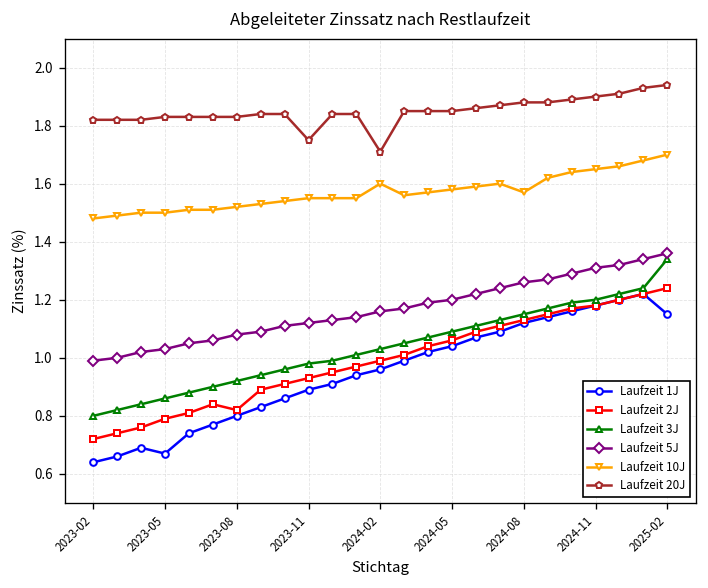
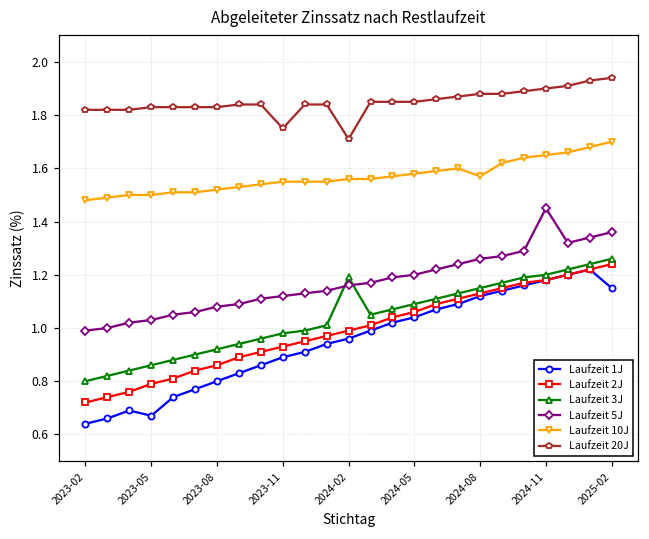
Laufzeit 2J, 2023-08: 0.82 -> 0.86
Laufzeit 3J, 2024-02: 1.03 -> 1.19
Laufzeit 10J, 2024-02: 1.60 -> 1.56
Laufzeit 5J, 2024-11: 1.31 -> 1.45
Laufzeit 3J, 2025-02: 1.34 -> 1.26
